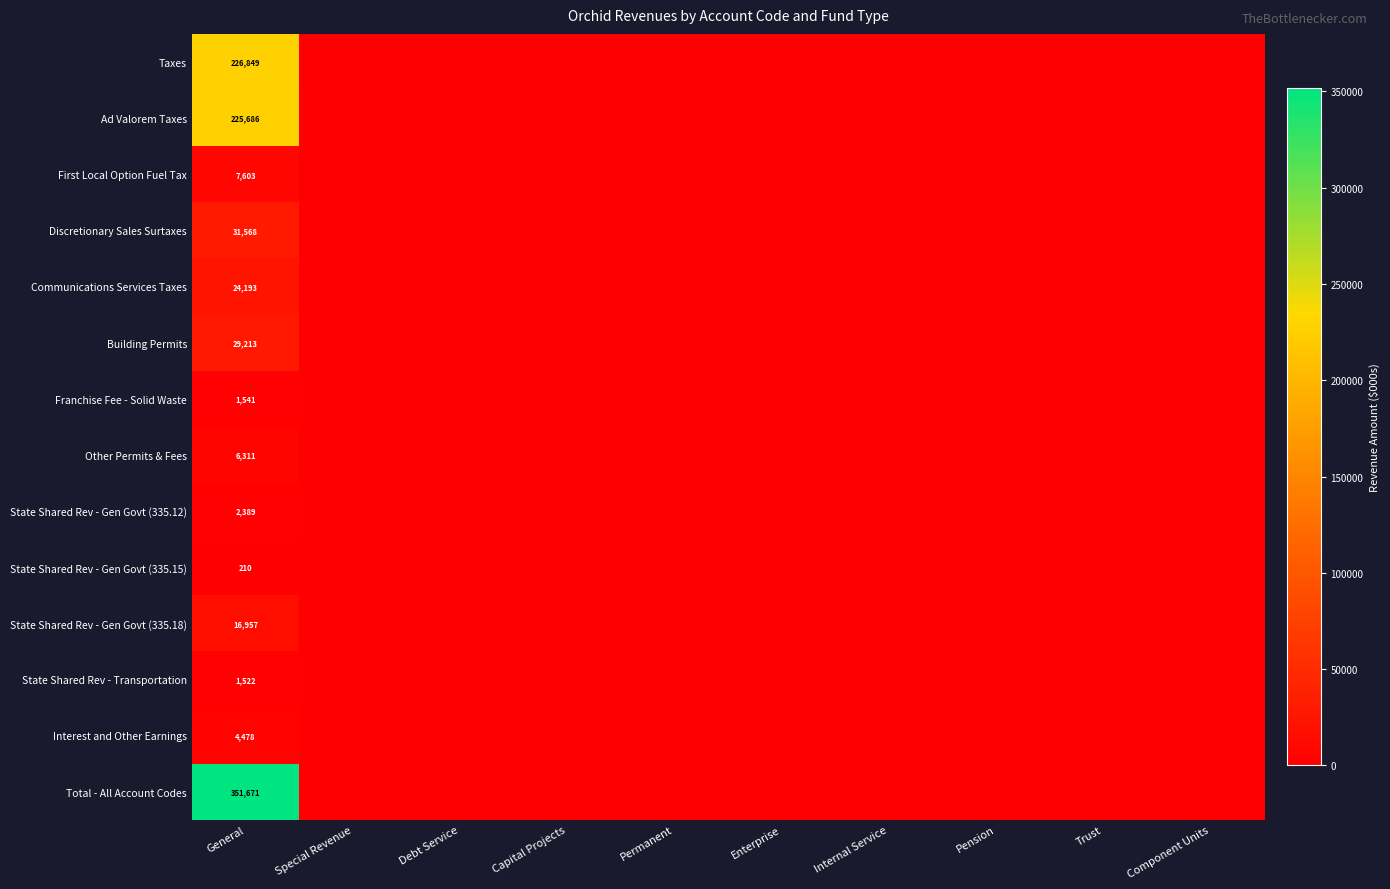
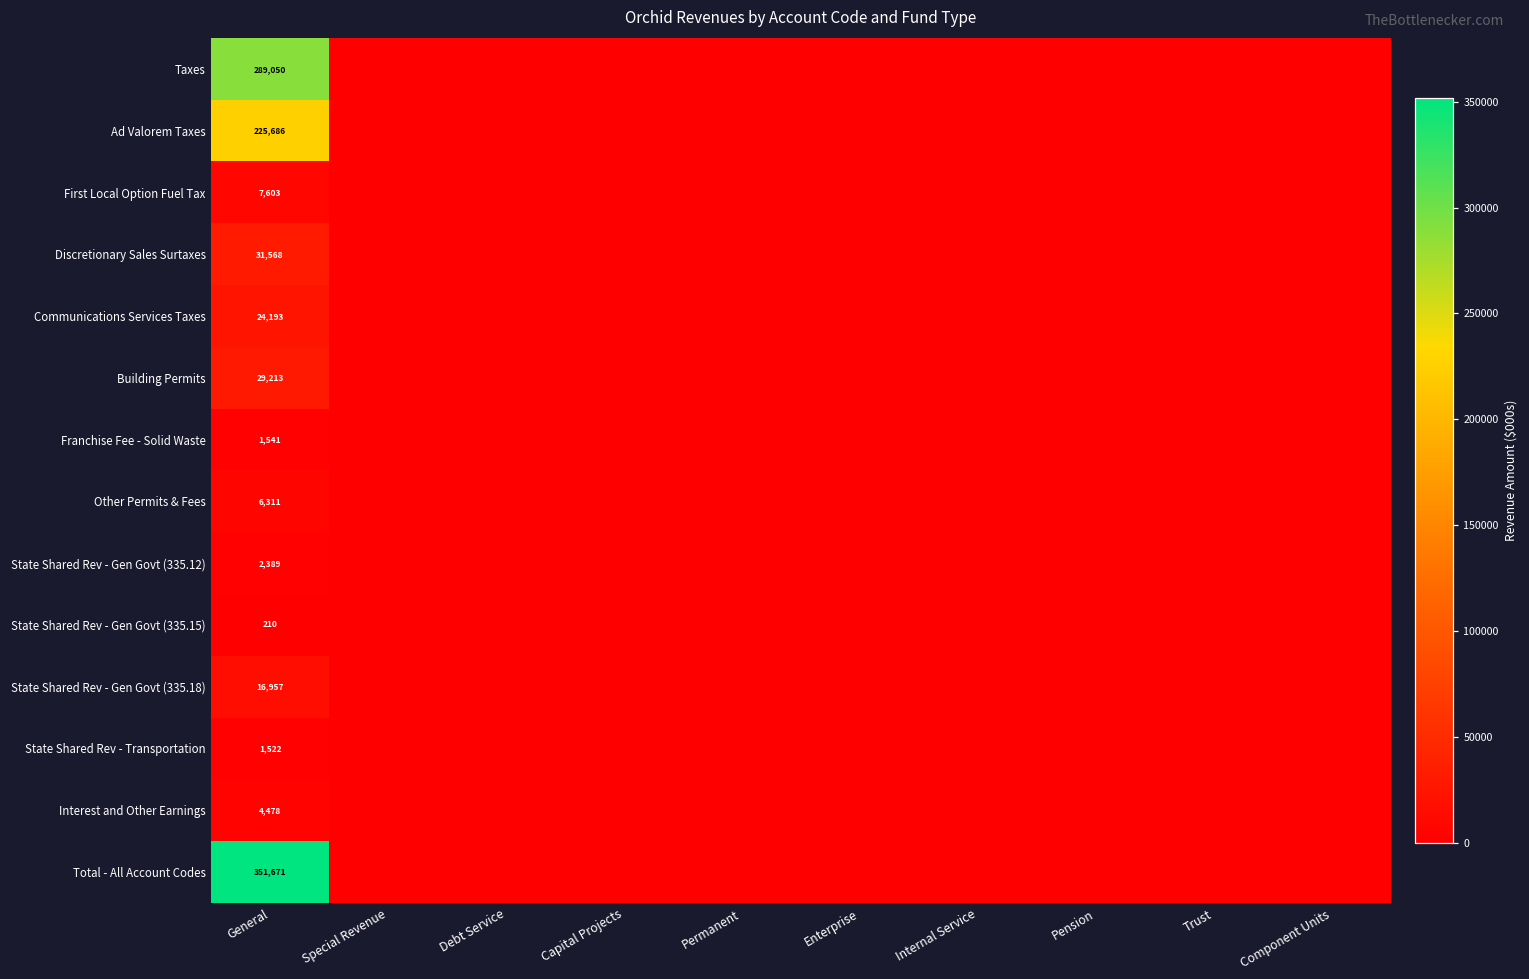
Taxes, General: 226,849 -> 289,050
